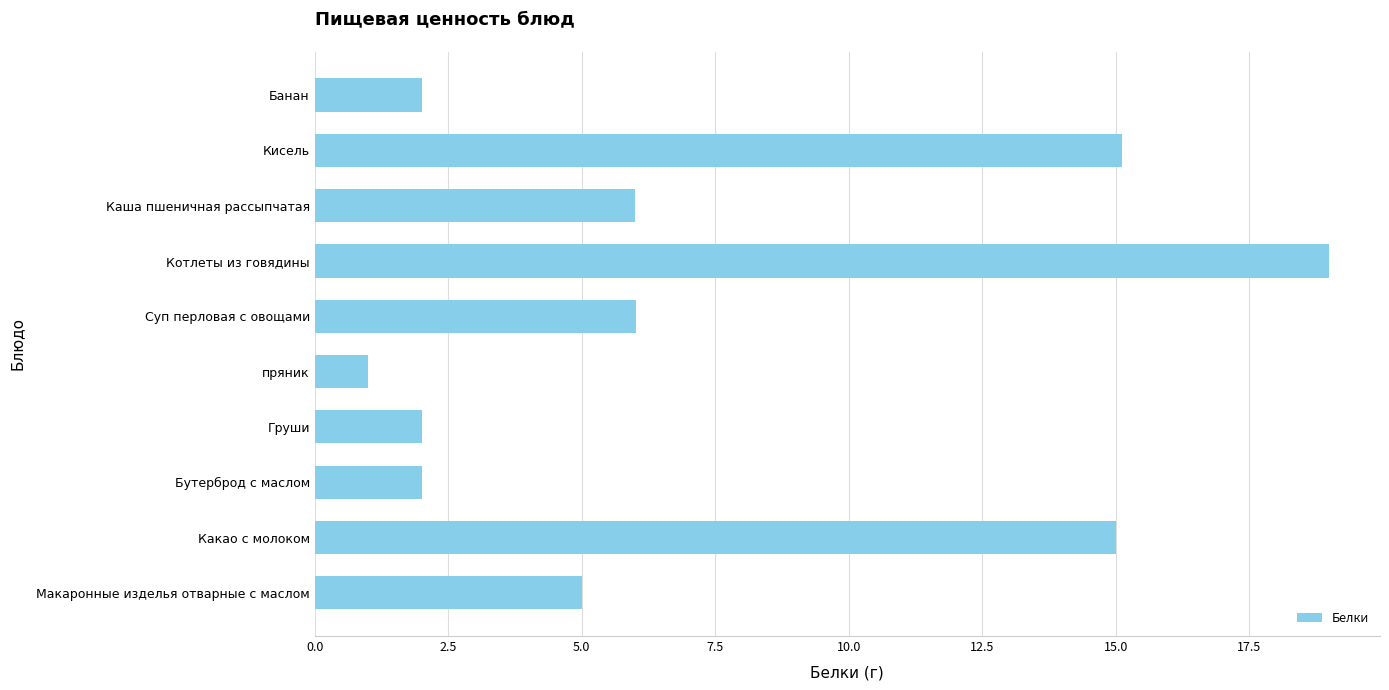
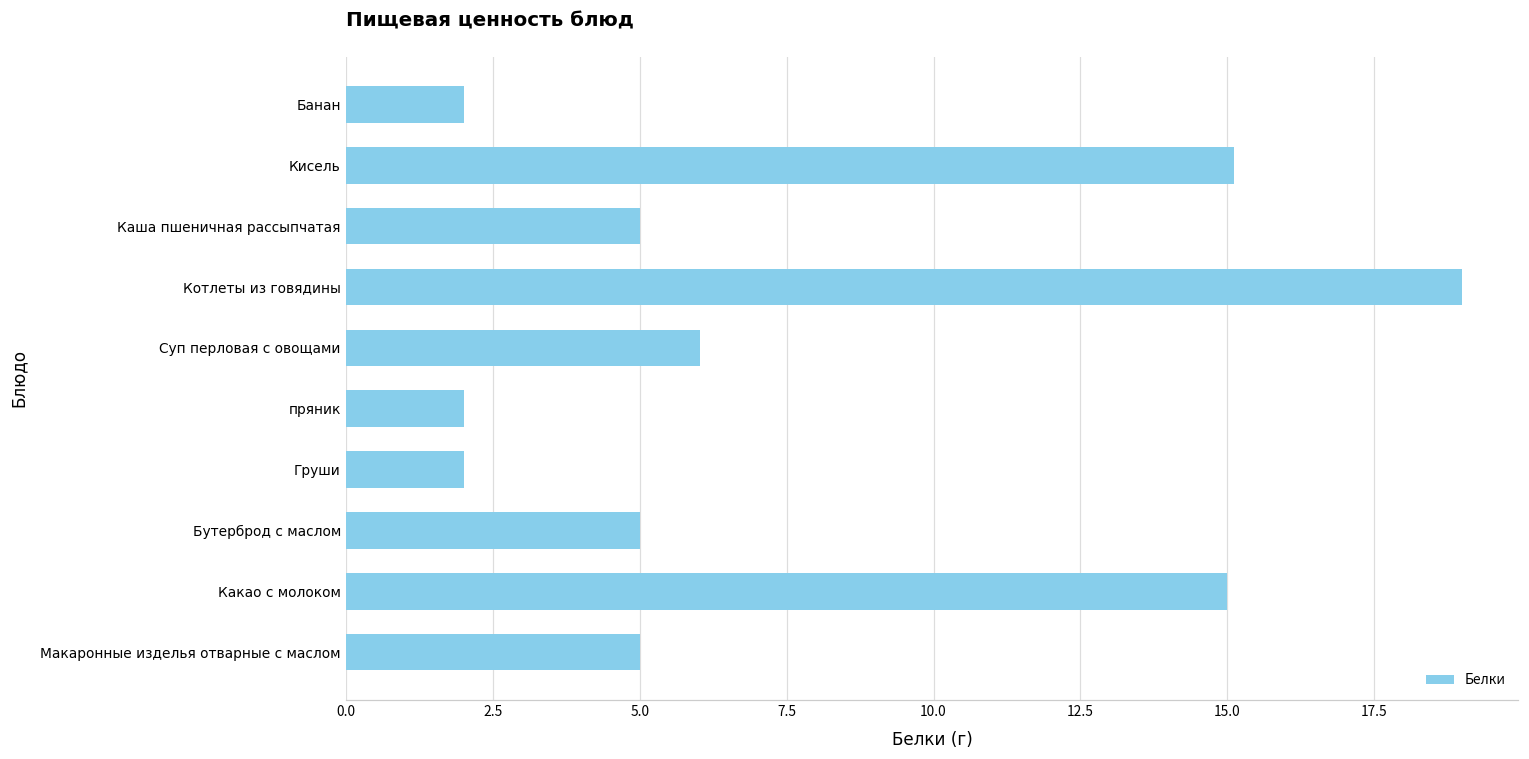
Каша пшеничная рассыпчатая: 6 -> 5
пряник: 1 -> 2
Бутерброд с маслом: 2 -> 5
